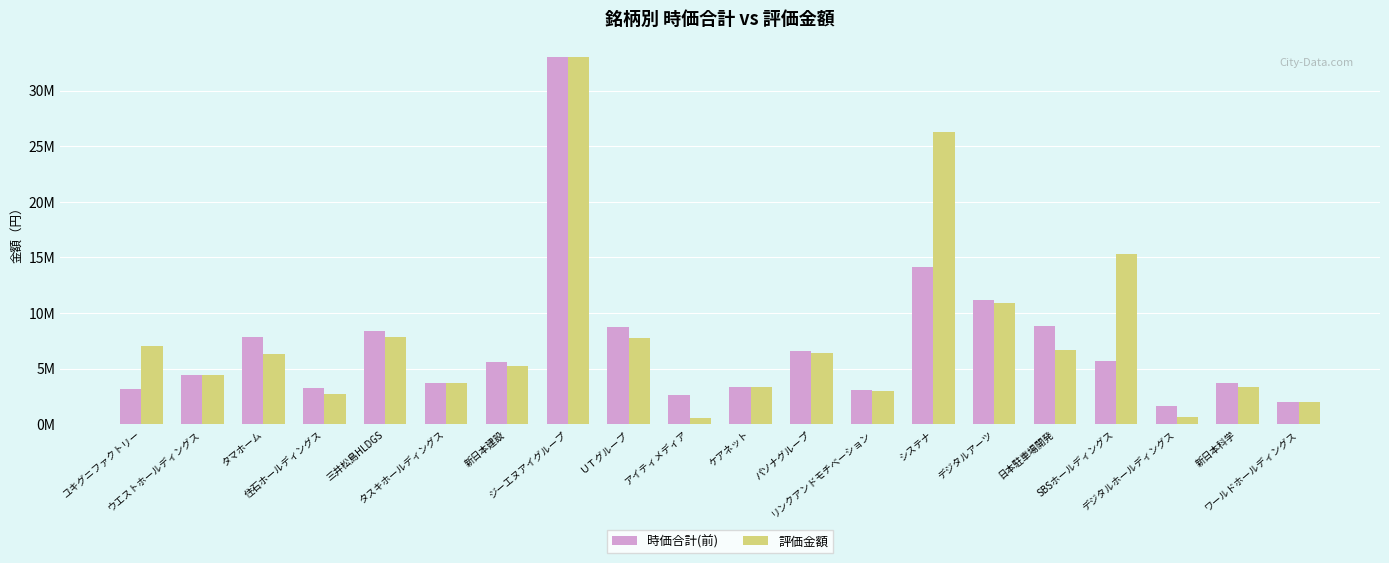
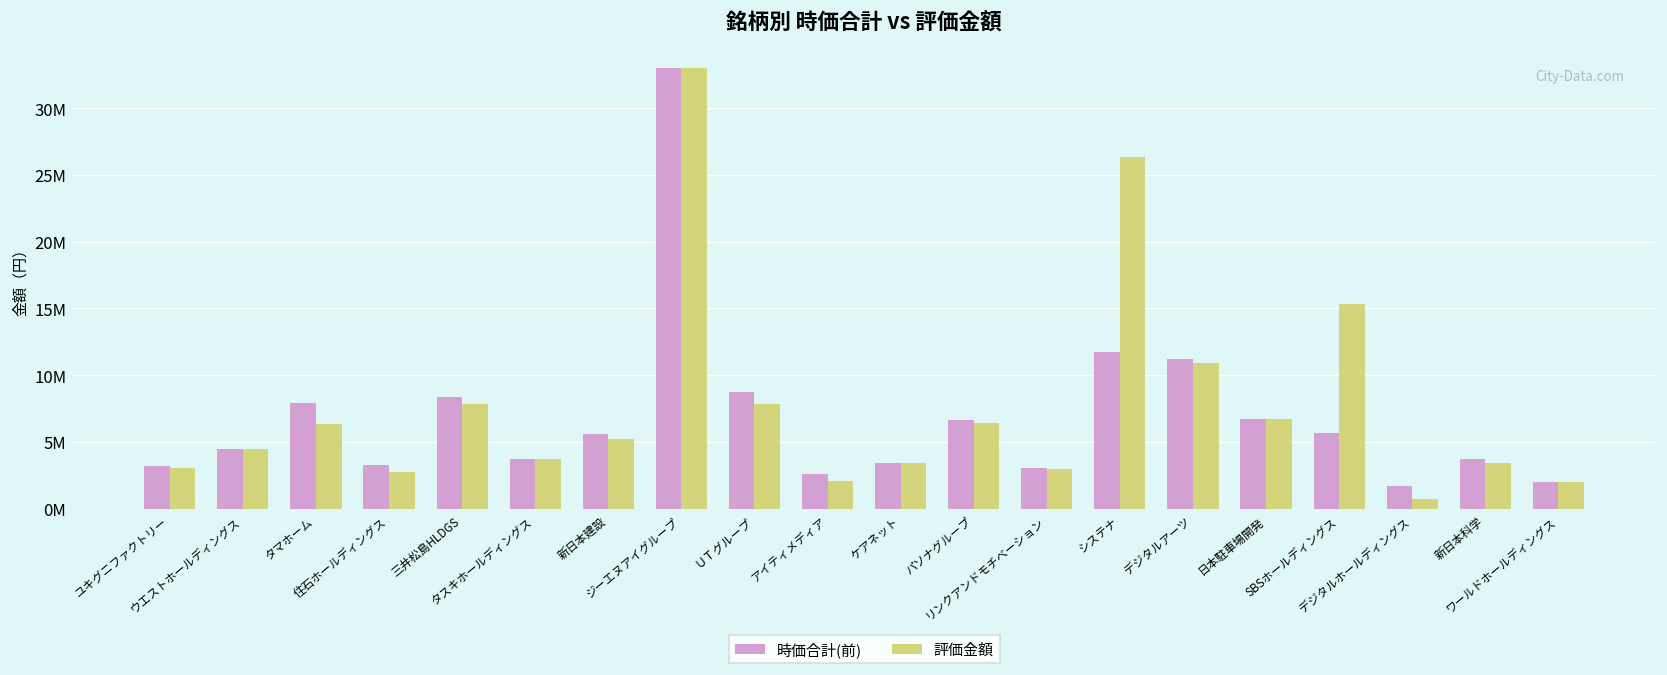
評価金額, ユキグニファクトリー: 7100000 -> 3100000
評価金額, アイティメディア: 600000 -> 2100000
時価合計(前), システナ: 14200000 -> 11800000
時価合計(前), 日本駐車場開発: 8800000 -> 6700000
